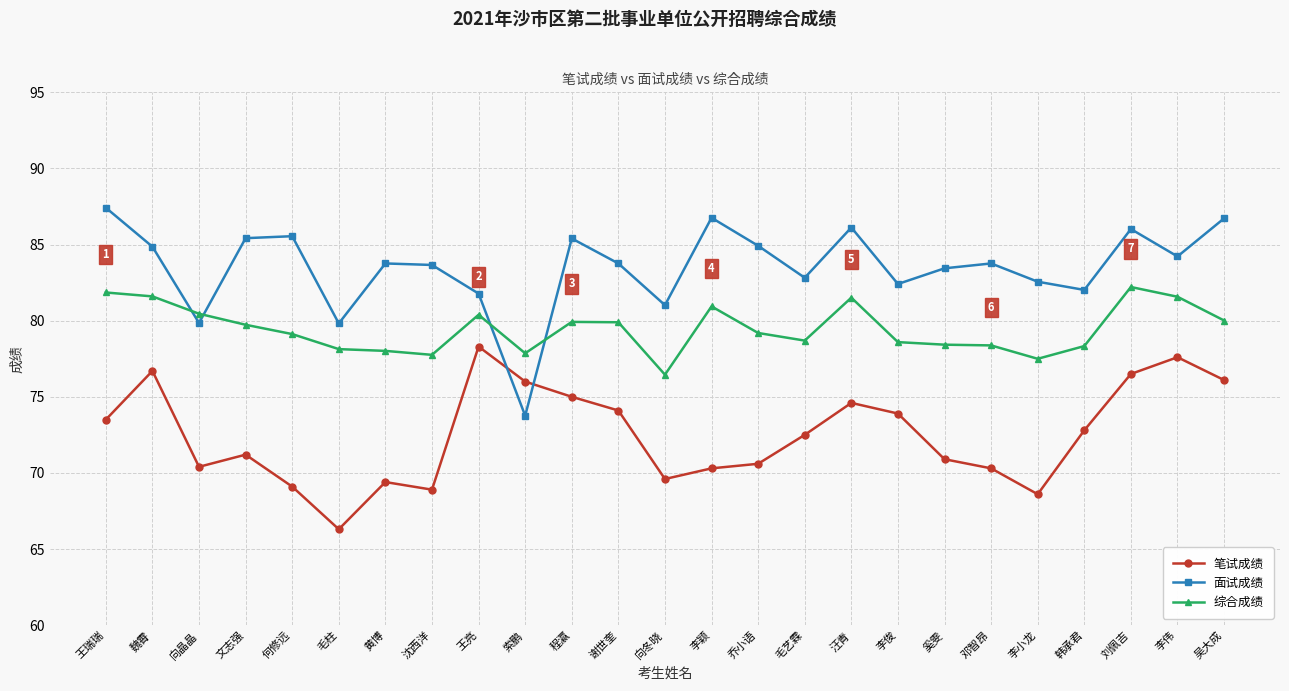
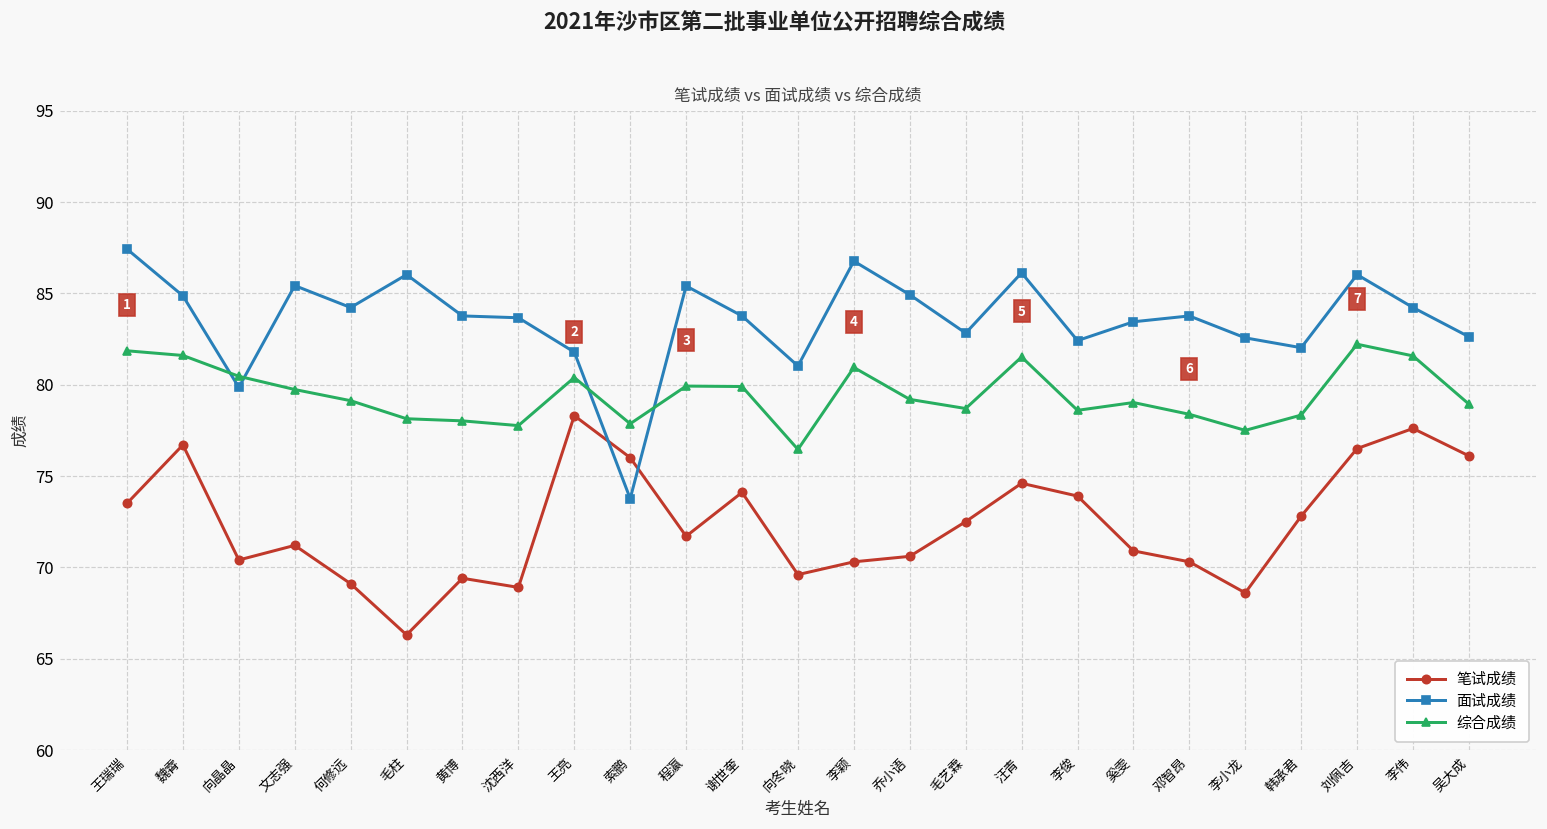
面试成绩, 何修远: 85.6 -> 84.2
面试成绩, 毛柱: 79.8 -> 86.0
笔试成绩, 程瀛: 75.0 -> 71.7
综合成绩, 奚雯: 78.4 -> 79.0
面试成绩, 吴大成: 86.7 -> 82.6
综合成绩, 吴大成: 80.0 -> 78.9
